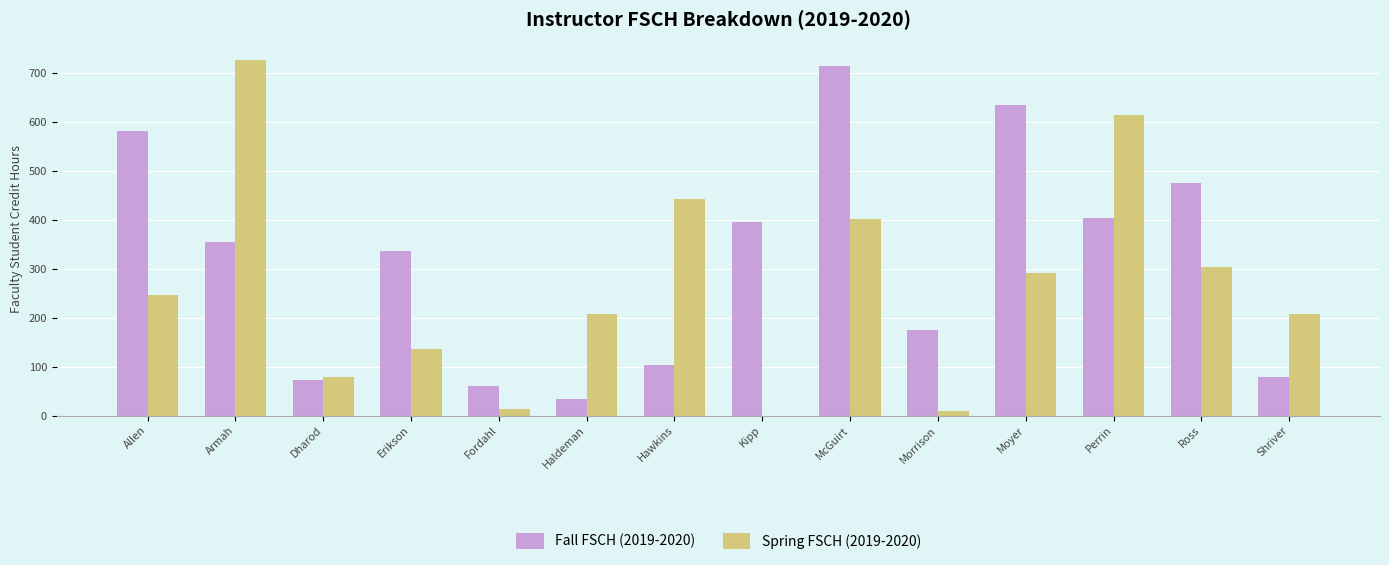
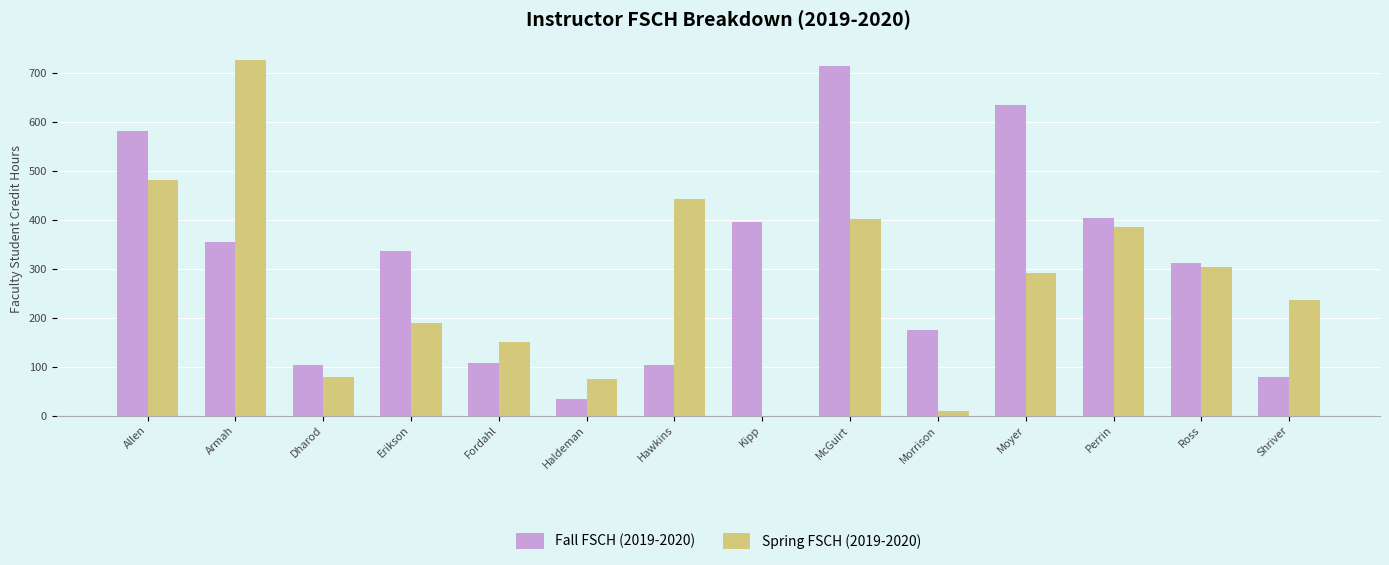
Spring FSCH (2019-2020), Allen: 250 -> 480
Fall FSCH (2019-2020), Dharod: 70 -> 100
Spring FSCH (2019-2020), Erikson: 140 -> 190
Fall FSCH (2019-2020), Fordahl: 60 -> 110
Spring FSCH (2019-2020), Fordahl: 10 -> 150
Spring FSCH (2019-2020), Haldeman: 210 -> 80
Spring FSCH (2019-2020), Perrin: 610 -> 390
Fall FSCH (2019-2020), Ross: 480 -> 310
Spring FSCH (2019-2020), Shriver: 210 -> 240
